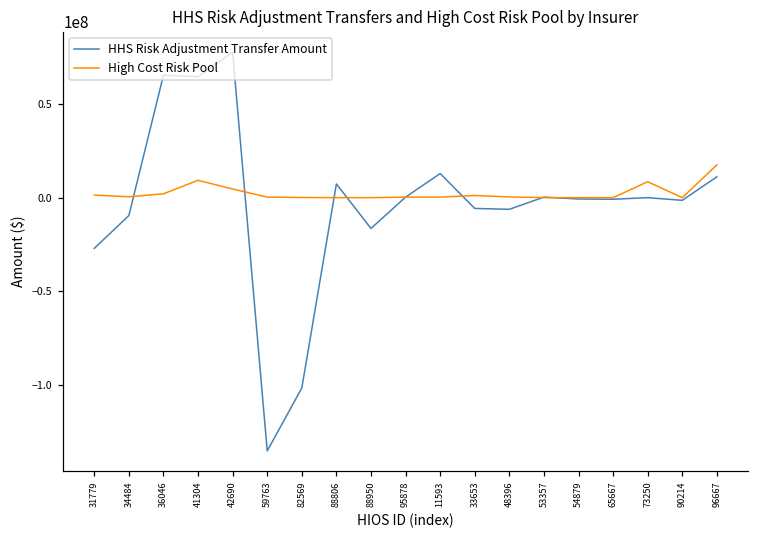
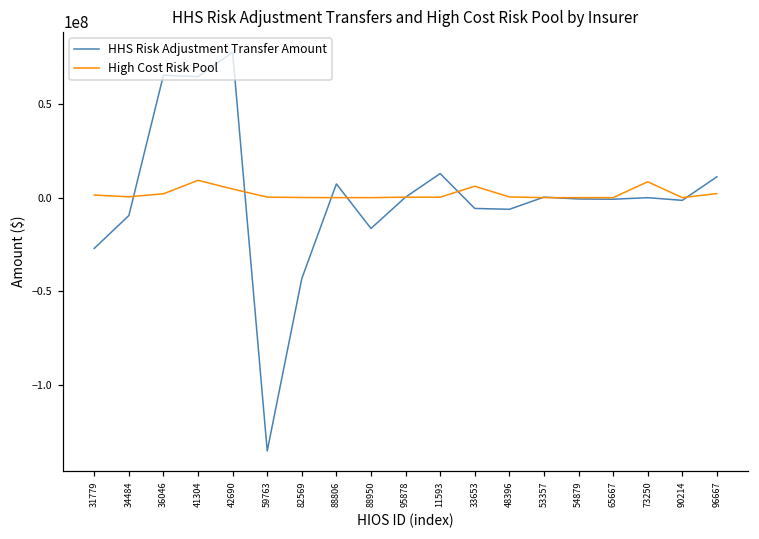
HHS Risk Adjustment Transfer Amount, 82569: -101000000 -> -43000000
High Cost Risk Pool, 33653: 1000000 -> 6000000
High Cost Risk Pool, 96667: 17000000 -> 2000000
